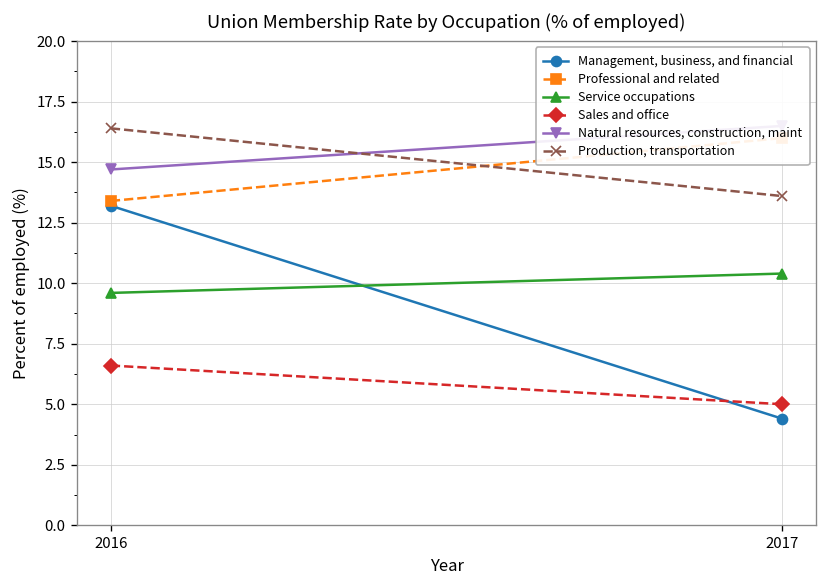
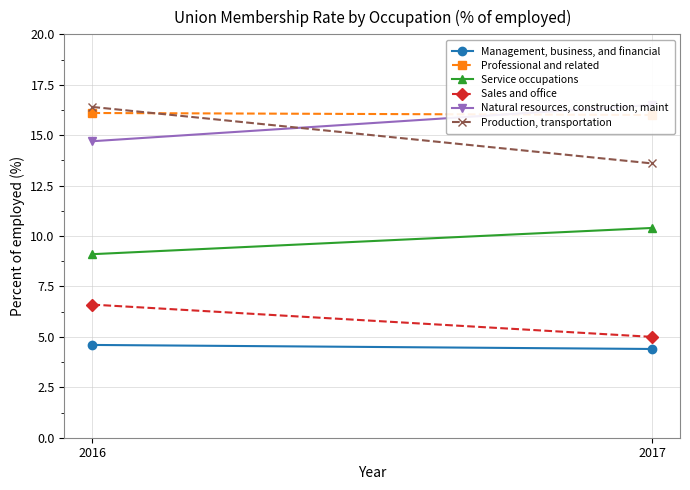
Management, business, and financial, 2016: 13.2 -> 4.6
Professional and related, 2016: 13.4 -> 16.1
Service occupations, 2016: 9.6 -> 9.1
